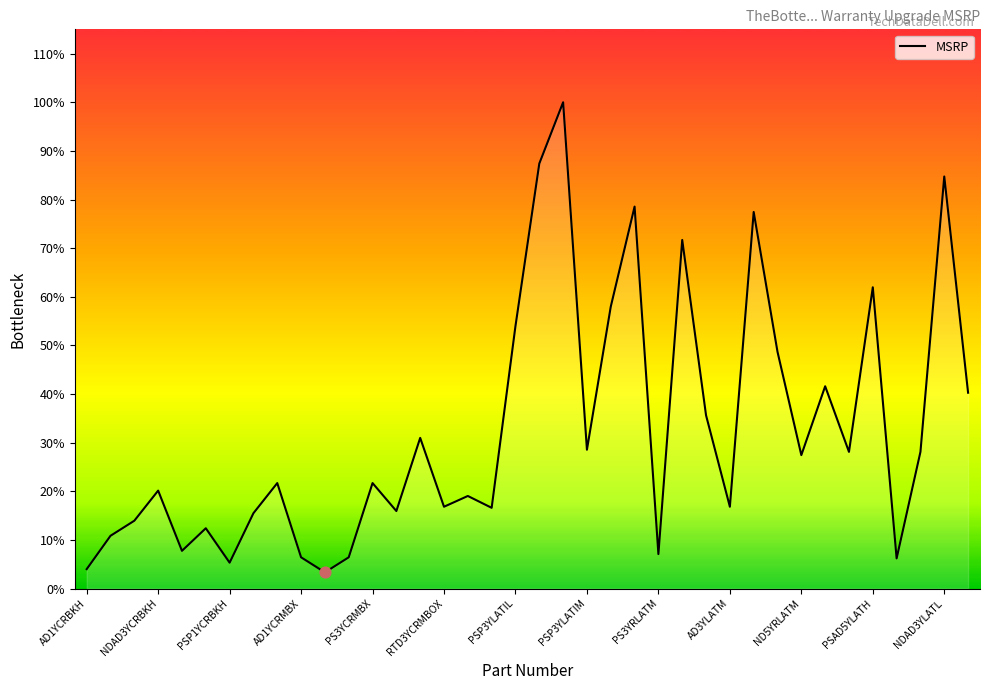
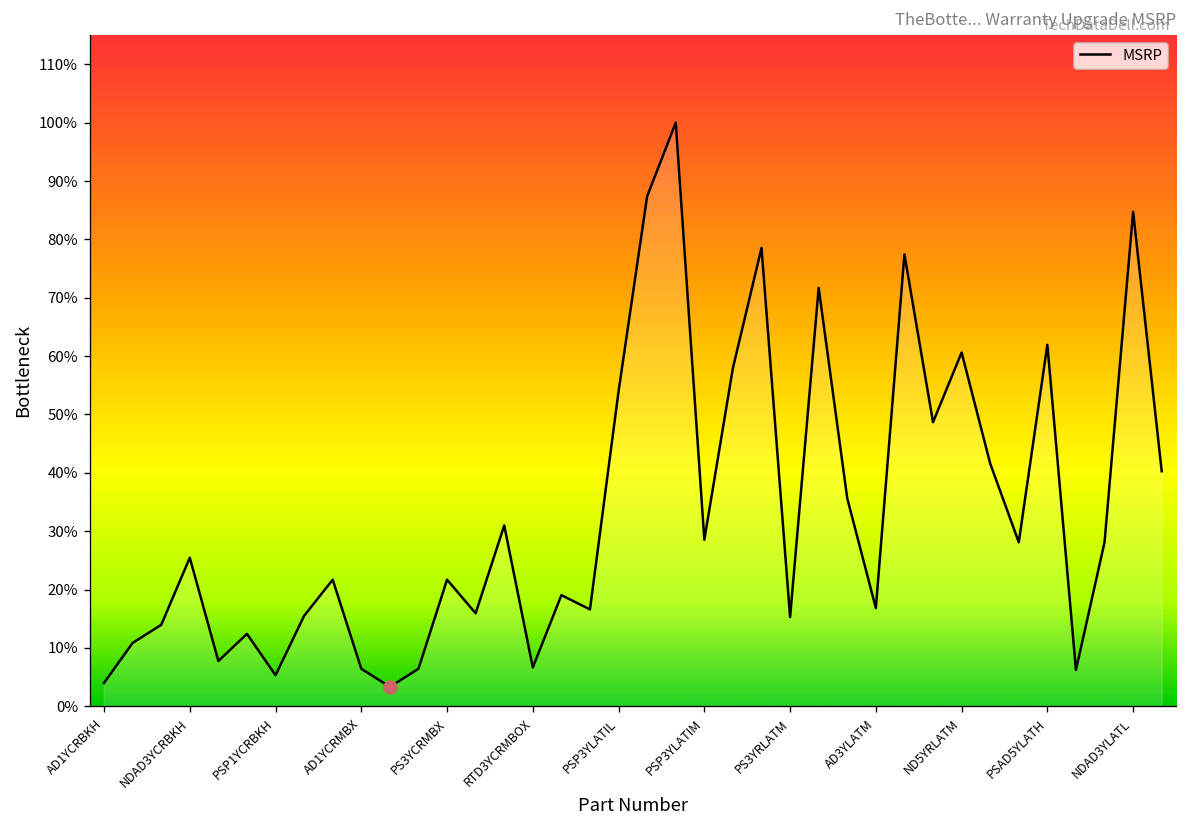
MSRP, NDAD3YCRBKH: 20% -> 25%
MSRP, RTD3YCRMBOX: 17% -> 7%
MSRP, PS3YRLATM: 7% -> 15%
MSRP, ND5YRLATM: 27% -> 61%
